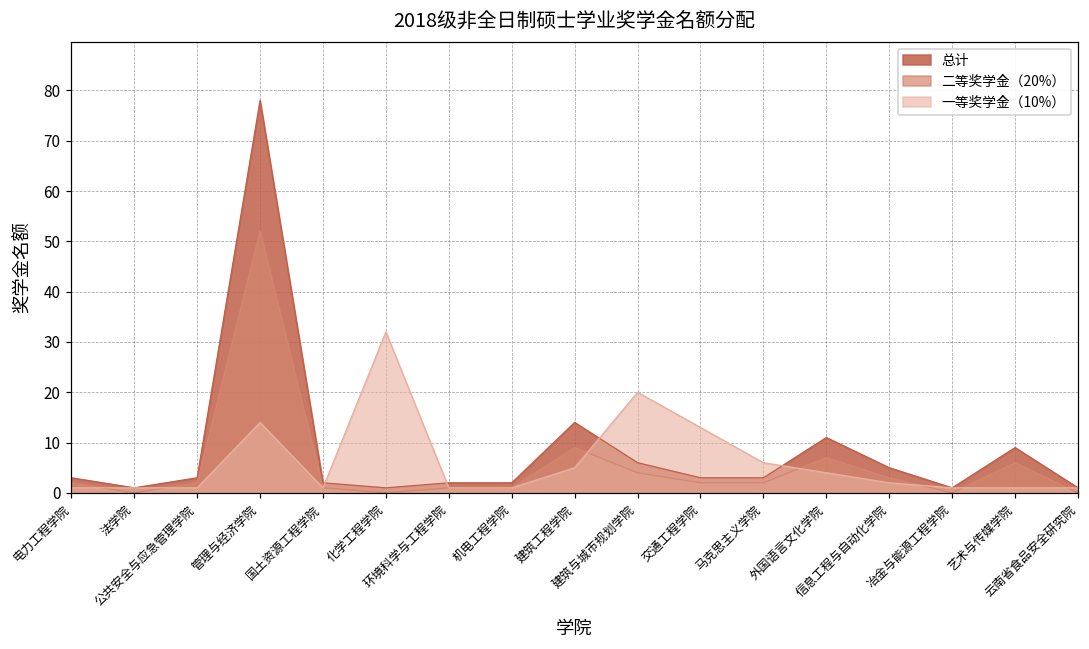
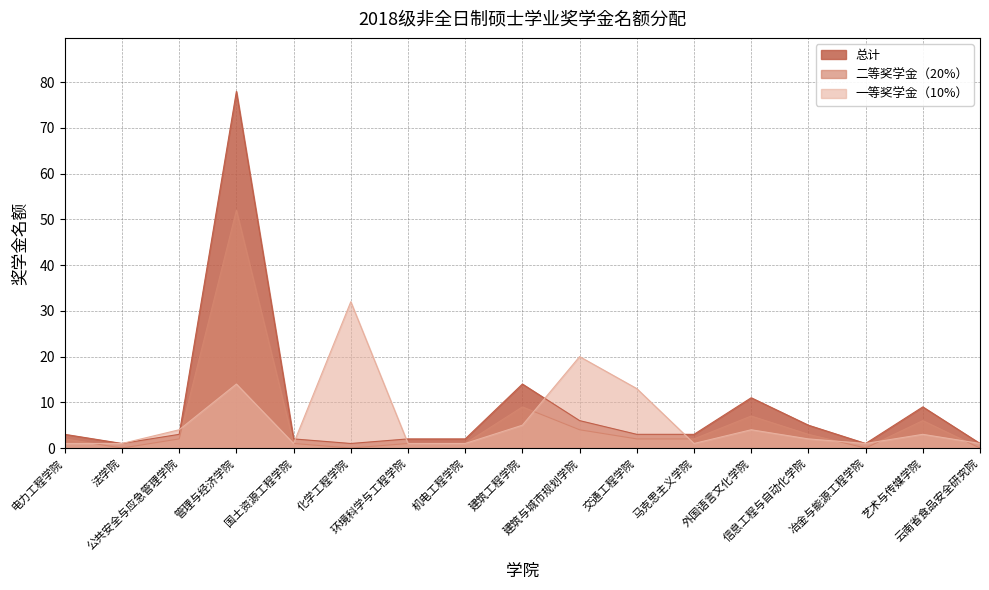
一等奖学金（10%）, 公共安全与应急管理学院: 1 -> 4
一等奖学金（10%）, 马克思主义学院: 6 -> 1
一等奖学金（10%）, 艺术与传媒学院: 1 -> 3
